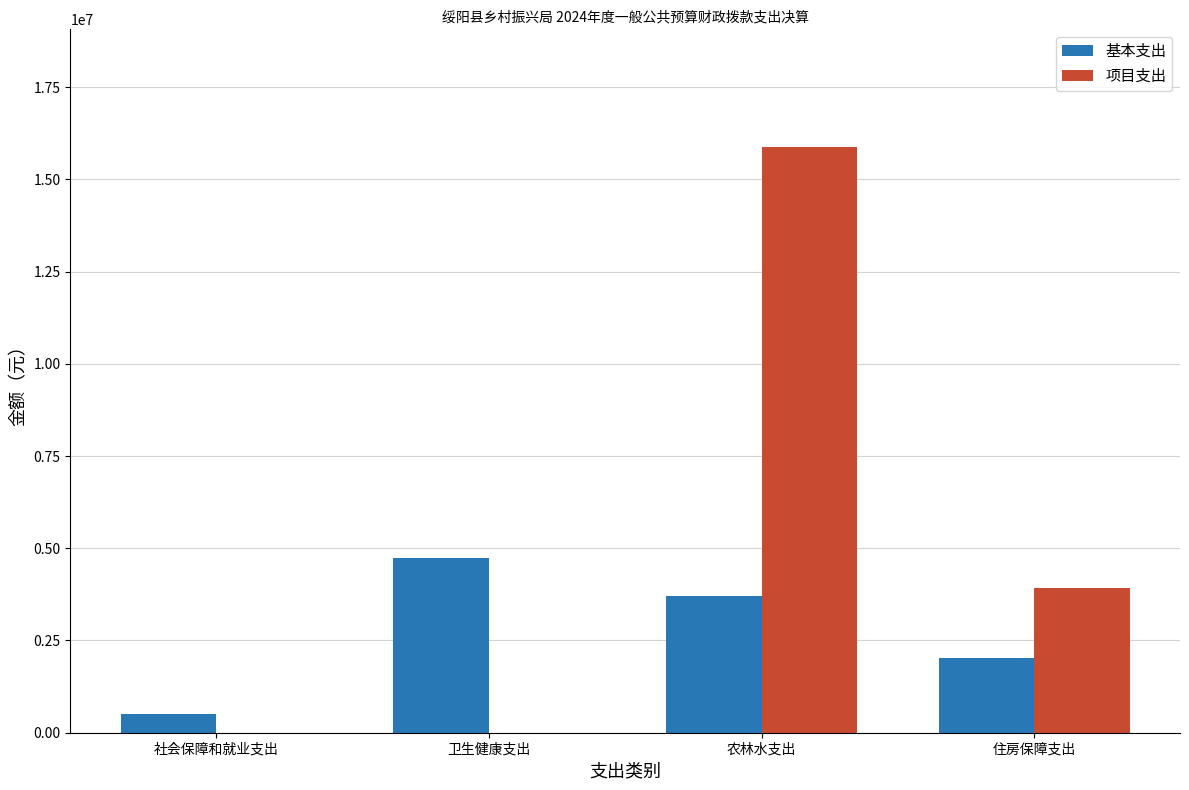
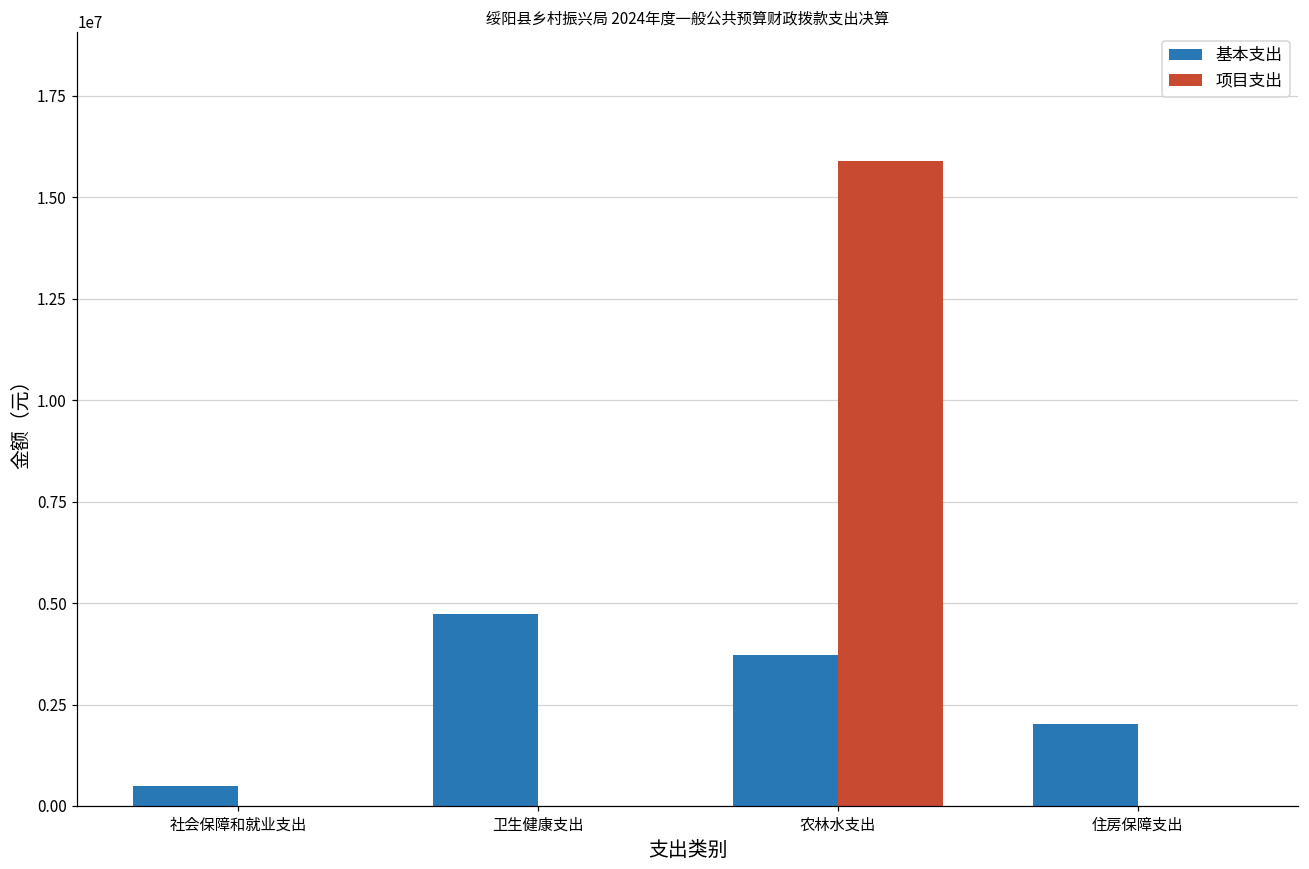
项目支出, 住房保障支出: 3900000 -> 0
